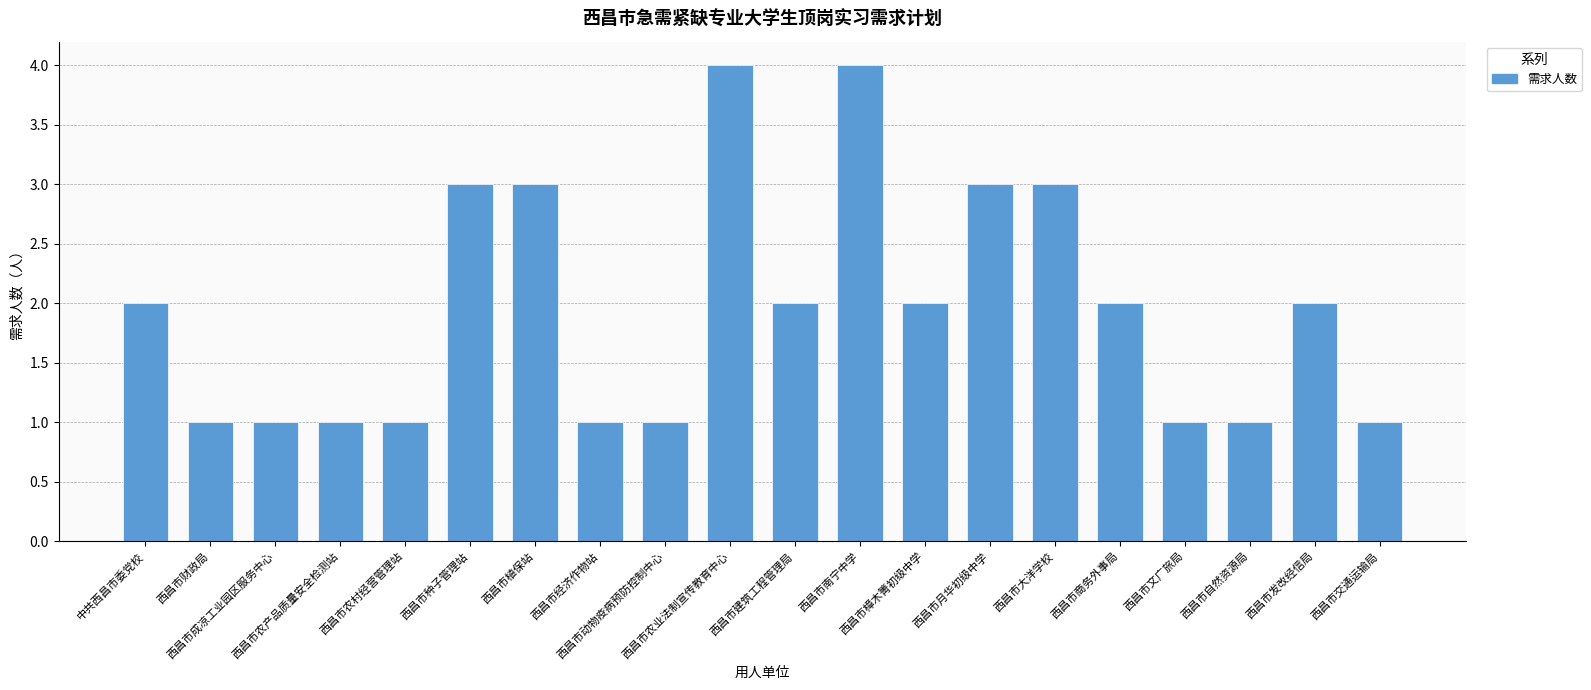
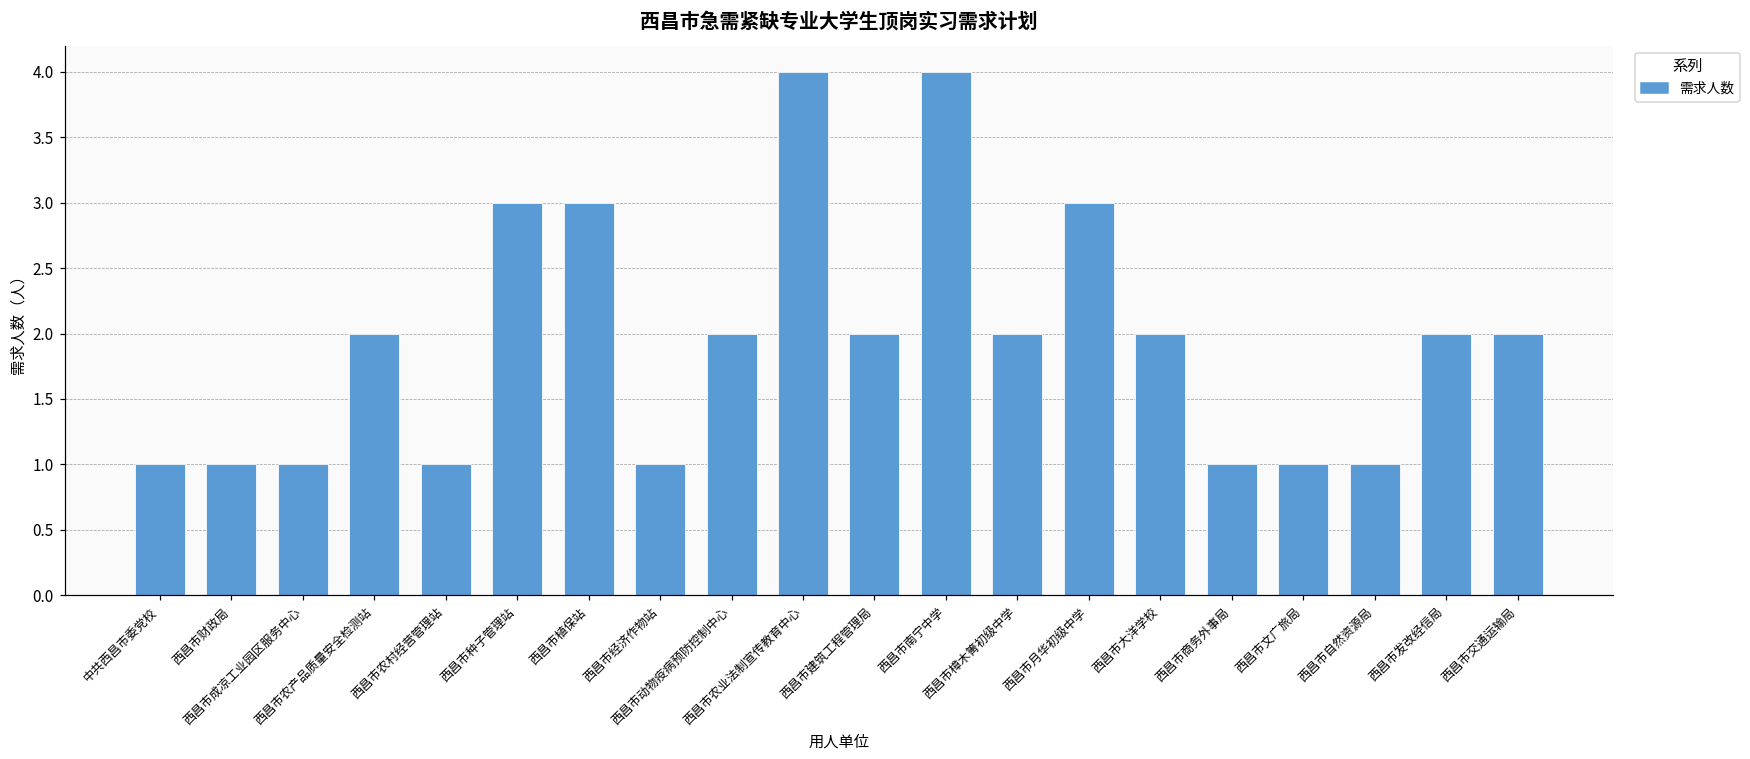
中共西昌市委党校: 2 -> 1
西昌市农产品质量安全检测站: 1 -> 2
西昌市动物疫病预防控制中心: 1 -> 2
西昌市大洋学校: 3 -> 2
西昌市商务外事局: 2 -> 1
西昌市交通运输局: 1 -> 2
